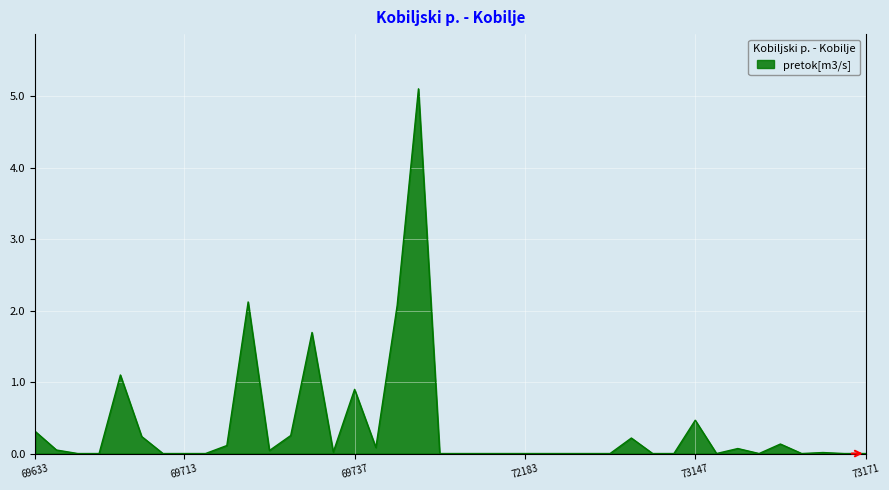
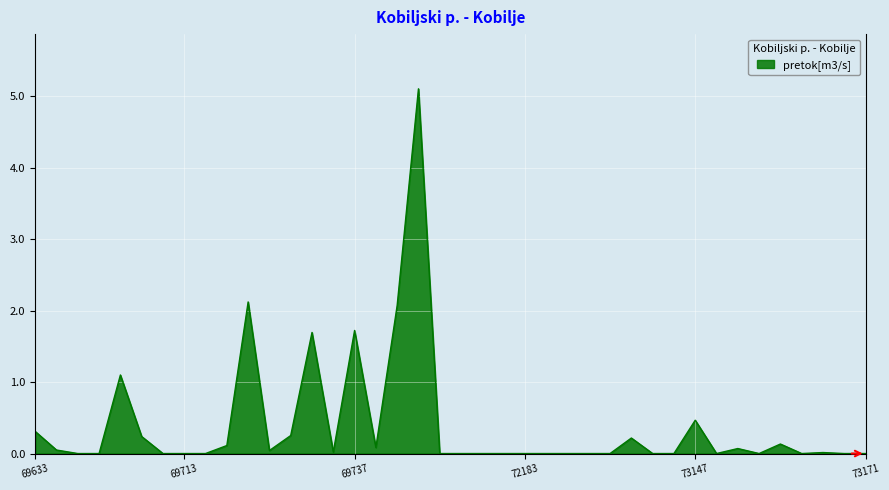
69737: 0.9 -> 1.7
